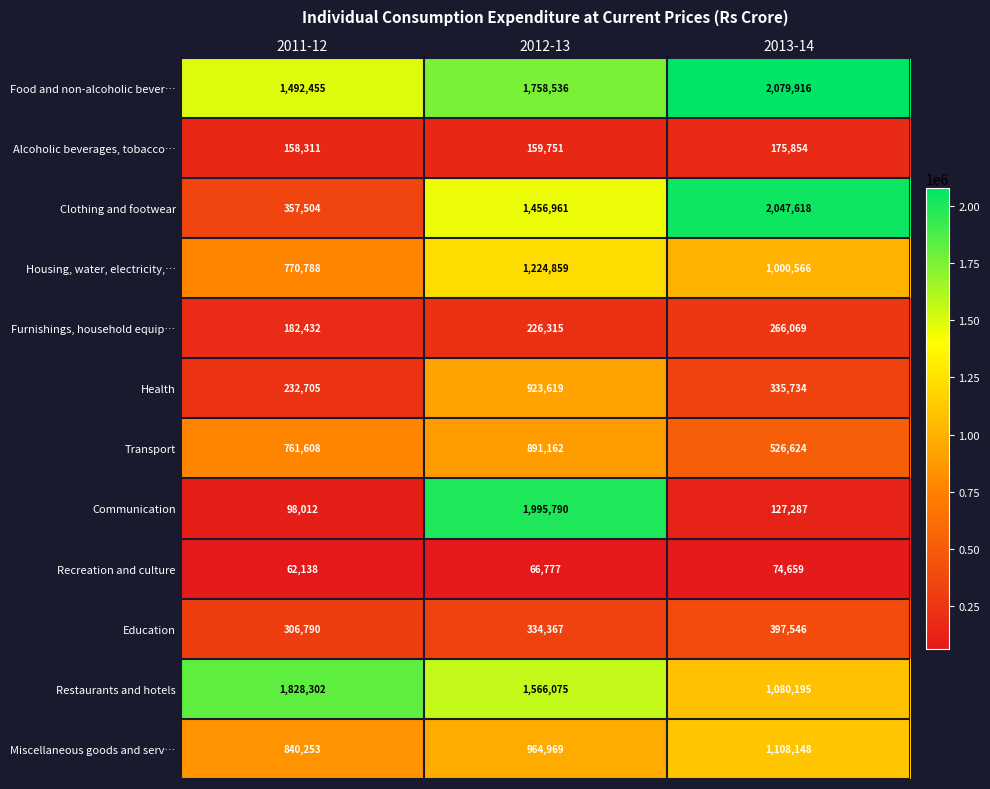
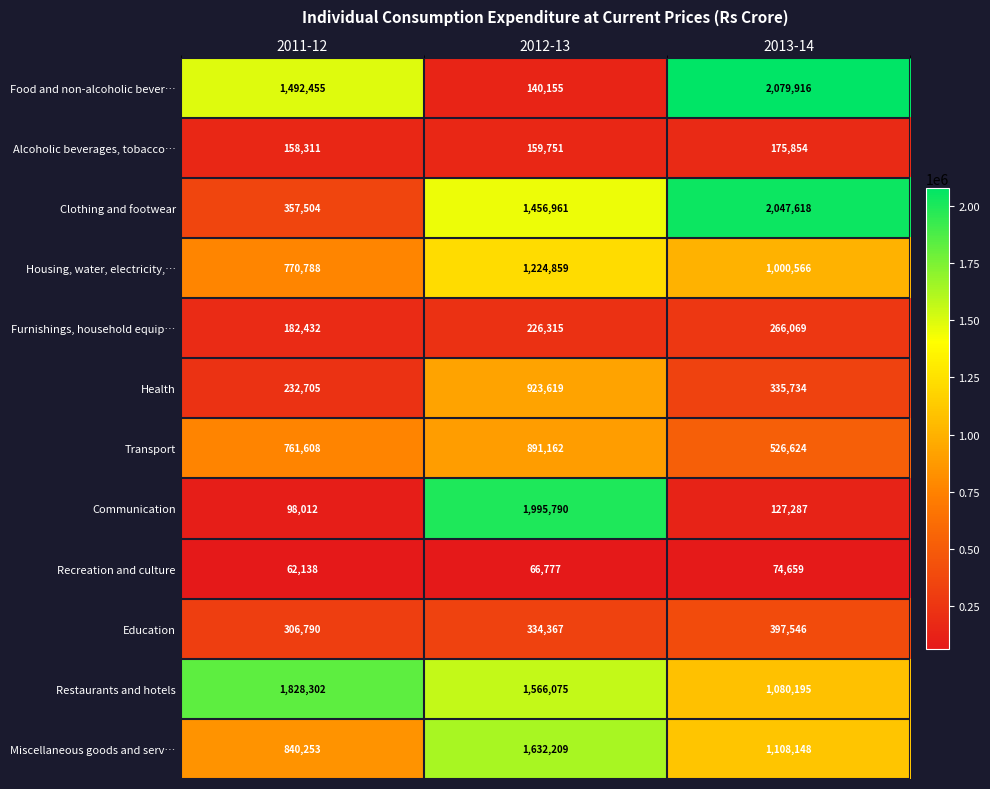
Food and non-alcoholic bever…, 2012-13: 1,758,536 -> 140,155
Miscellaneous goods and serv…, 2012-13: 964,969 -> 1,632,209
